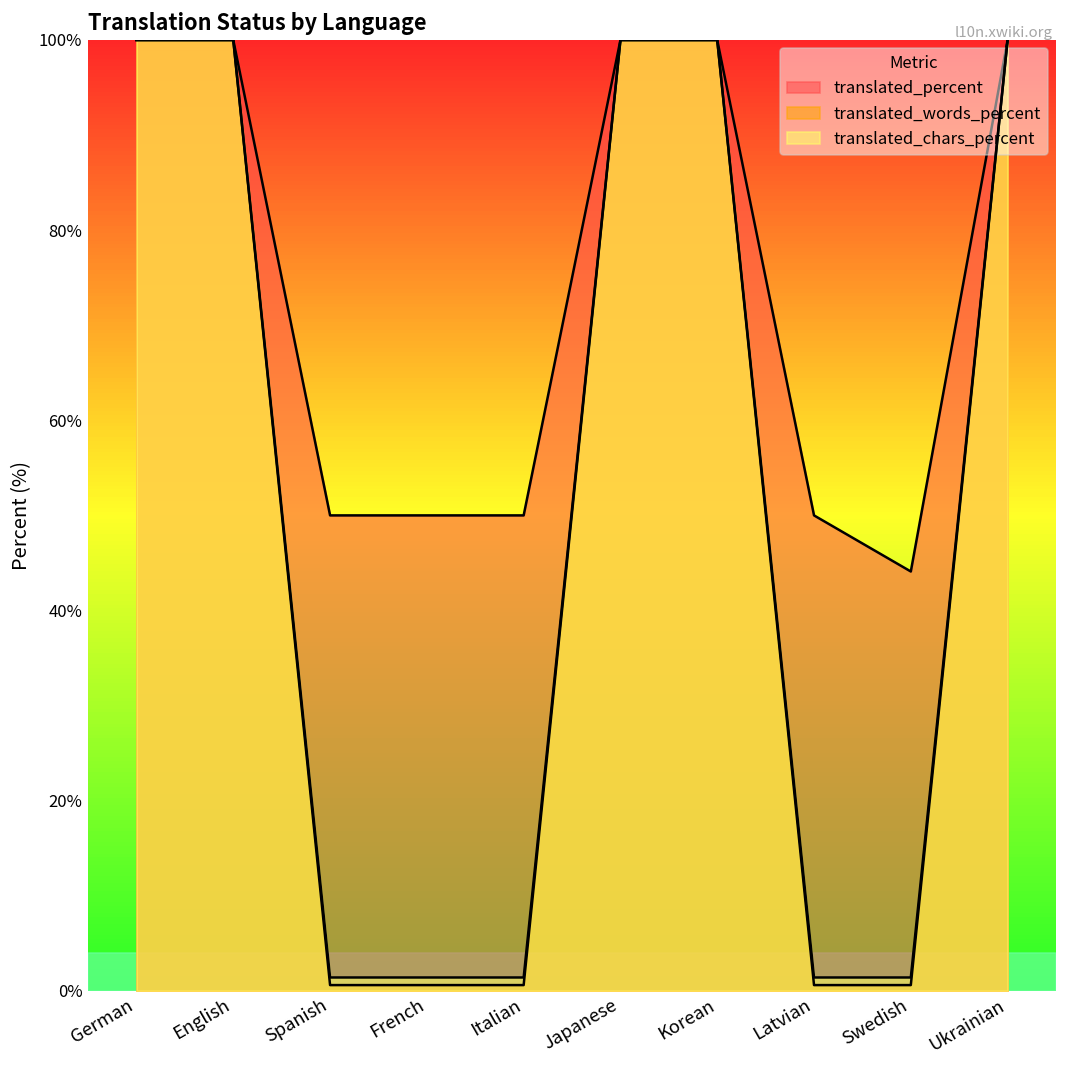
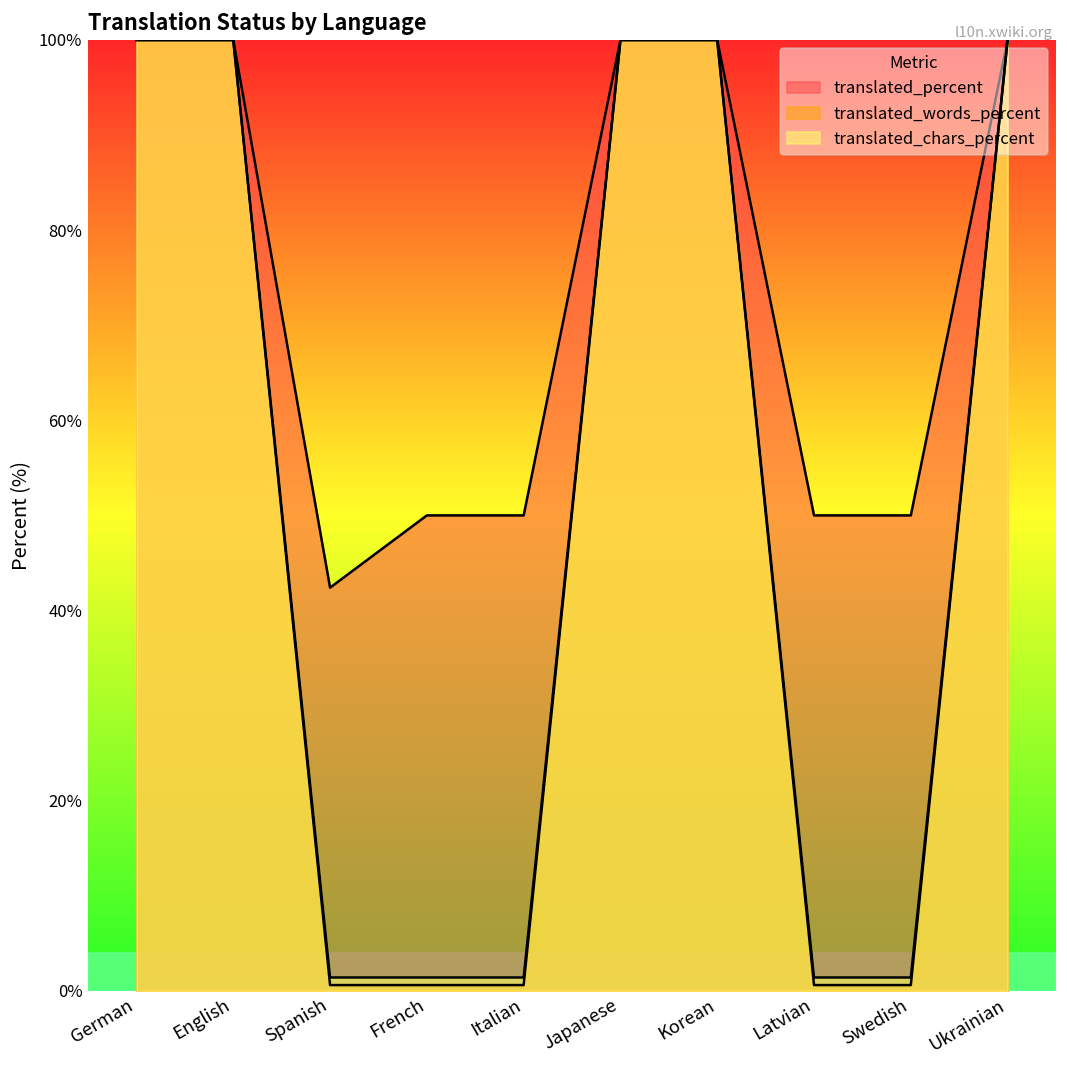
translated_percent, Spanish: 50% -> 42%
translated_percent, Swedish: 44% -> 50%
